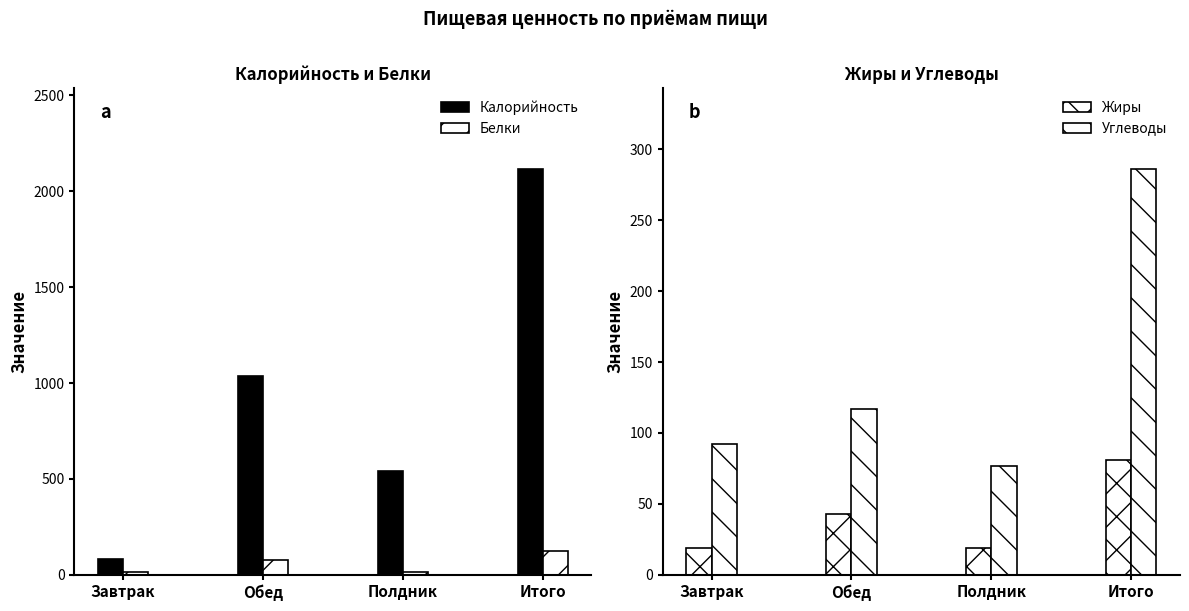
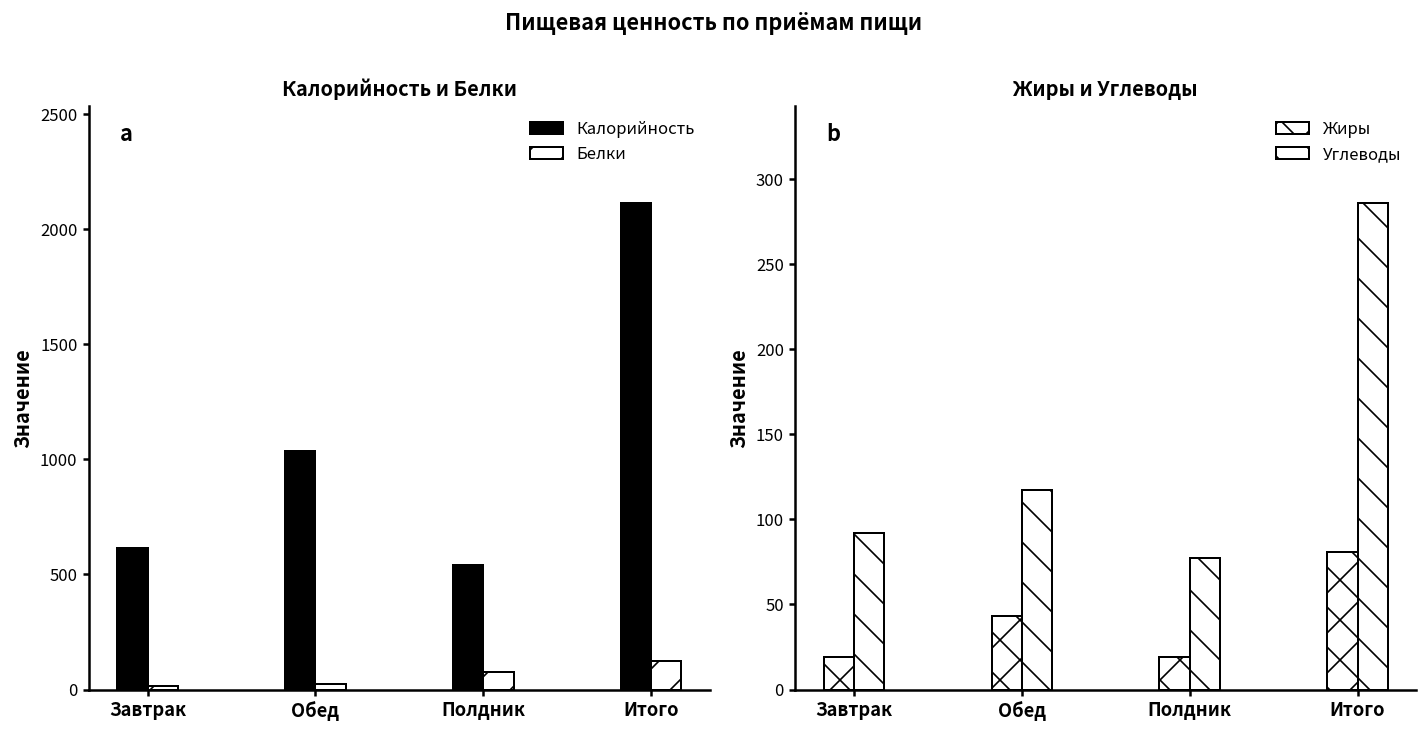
Калорийность и Белки, Калорийность, Завтрак: 80 -> 620
Калорийность и Белки, Белки, Обед: 80 -> 20
Калорийность и Белки, Белки, Полдник: 20 -> 80
